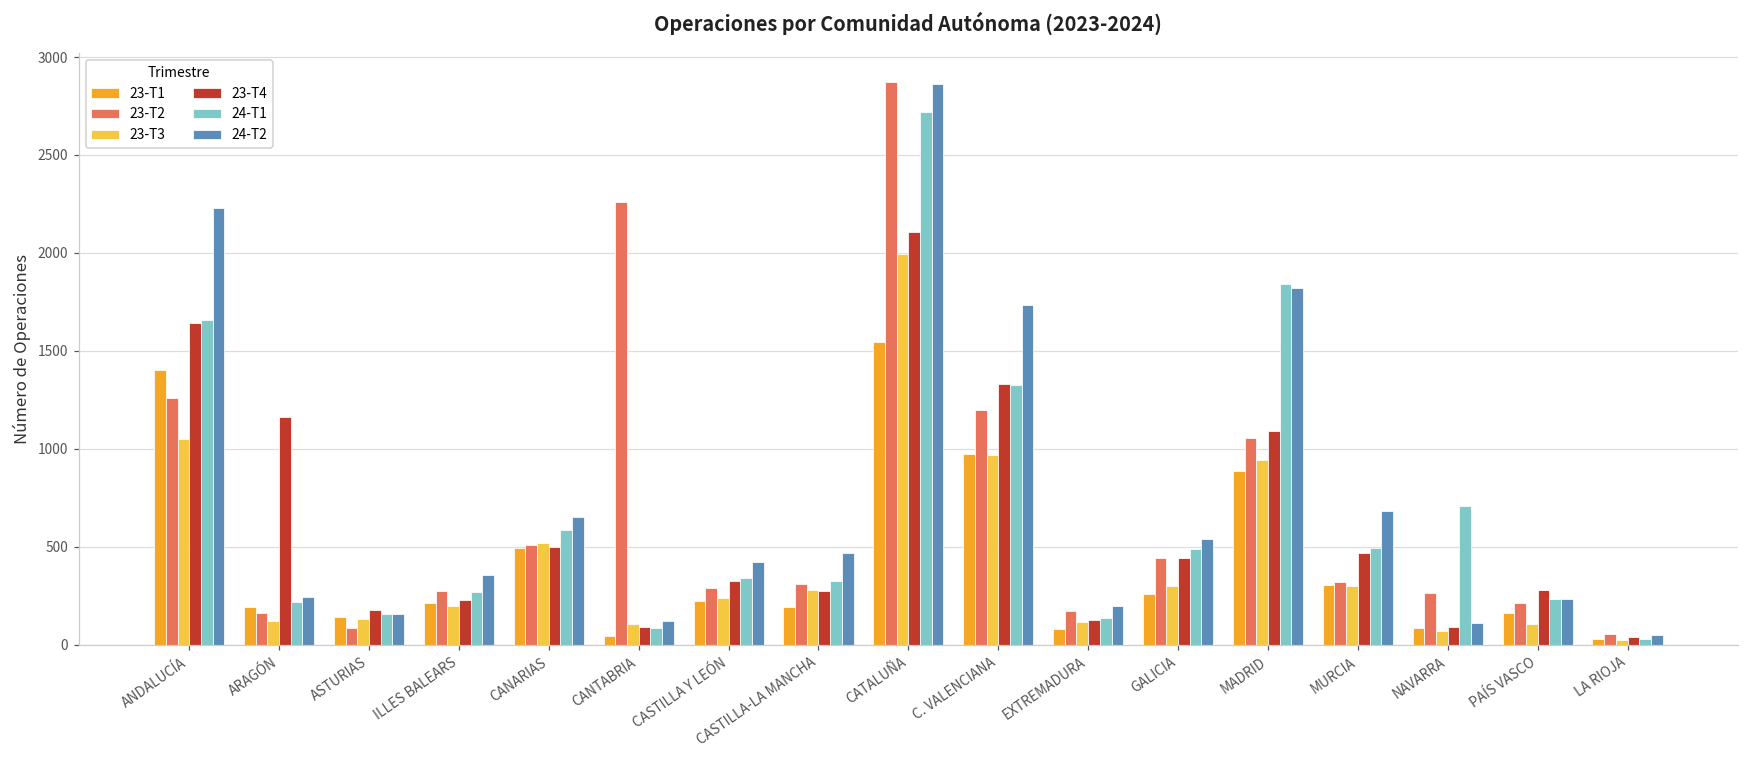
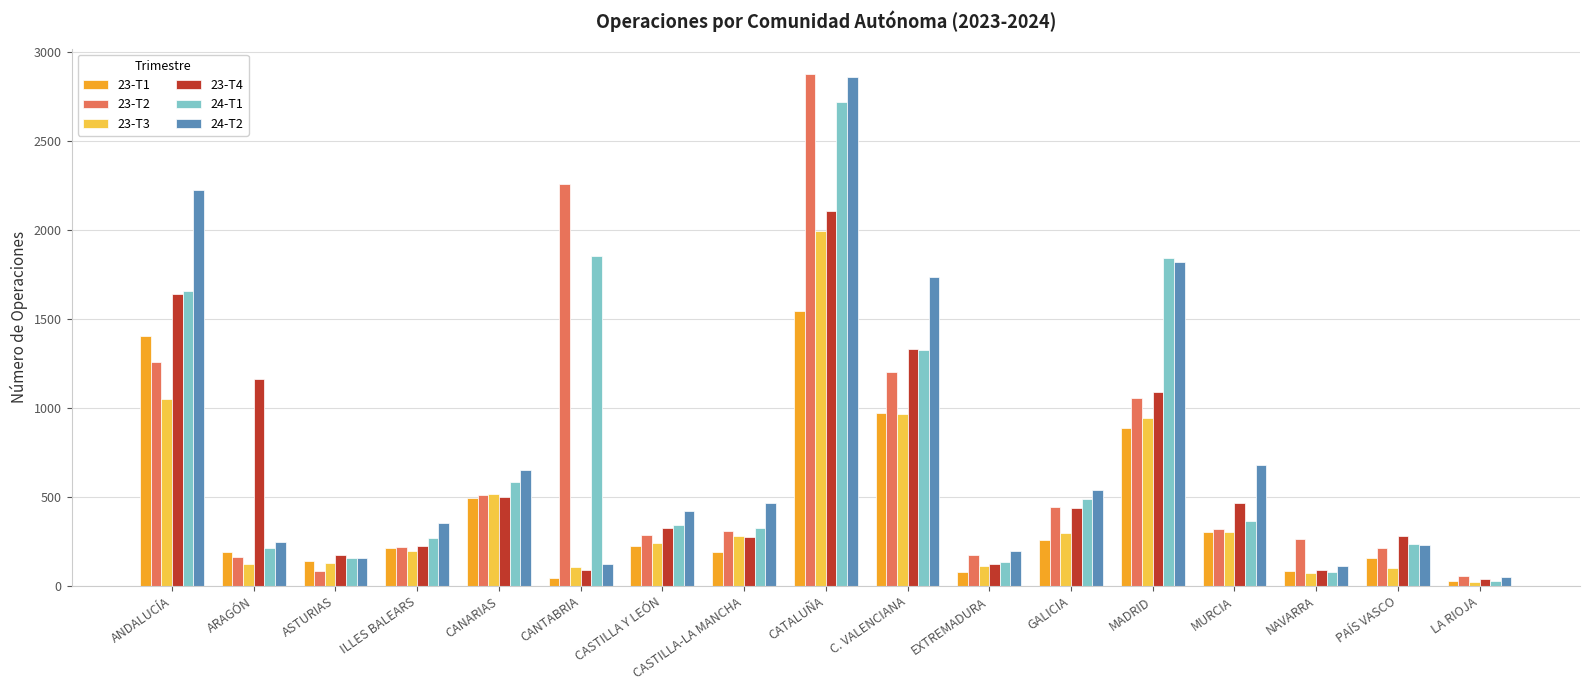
23-T2, ILLES BALEARS: 270 -> 220
24-T1, CANTABRIA: 80 -> 1860
24-T1, MURCIA: 500 -> 370
24-T1, NAVARRA: 710 -> 80
